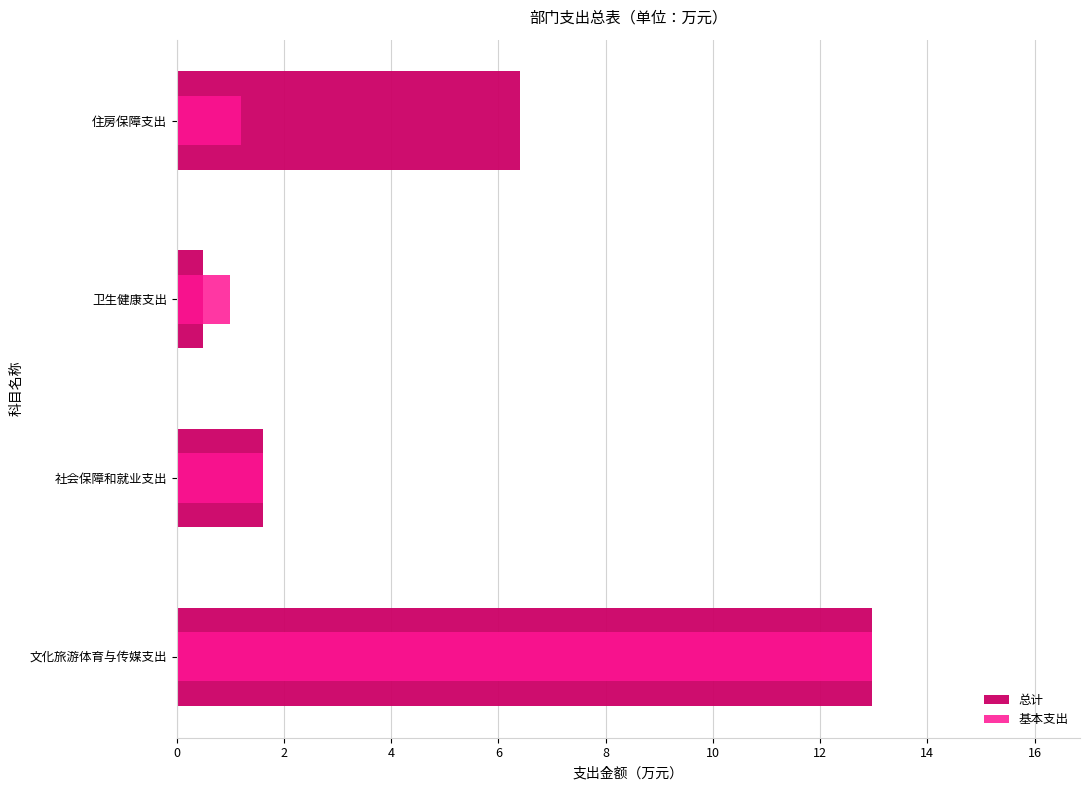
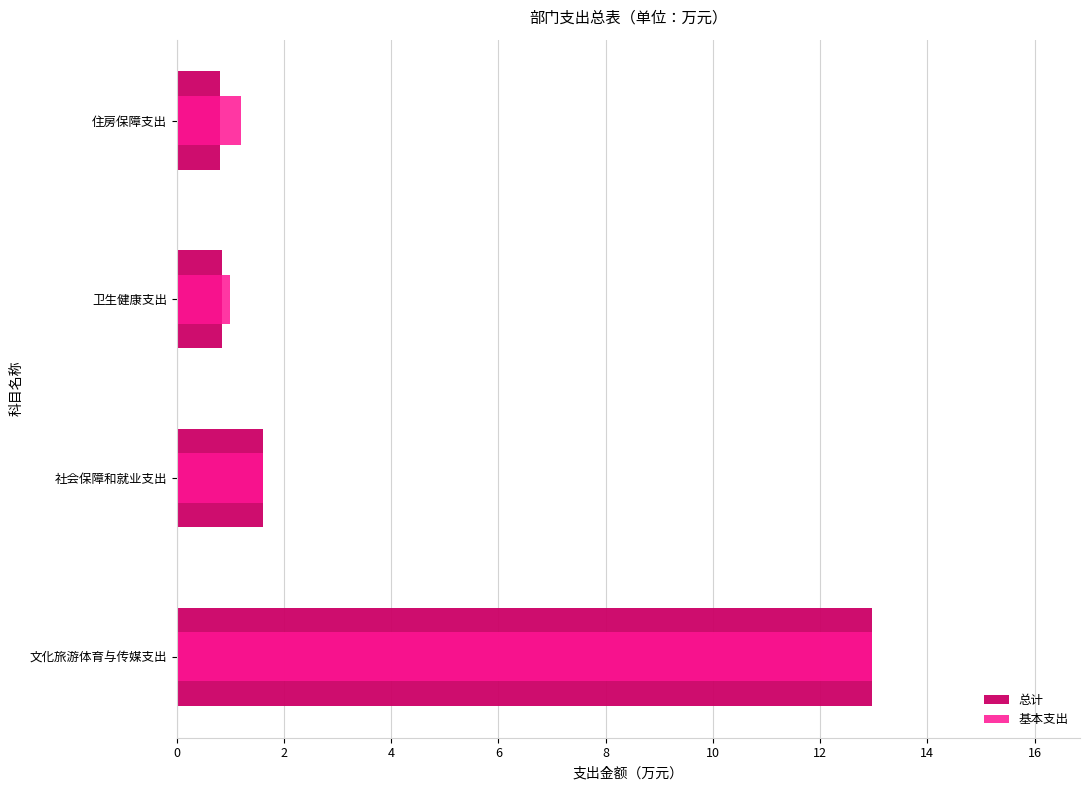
总计, 住房保障支出: 6.4 -> 0.8
总计, 卫生健康支出: 0.5 -> 0.8
